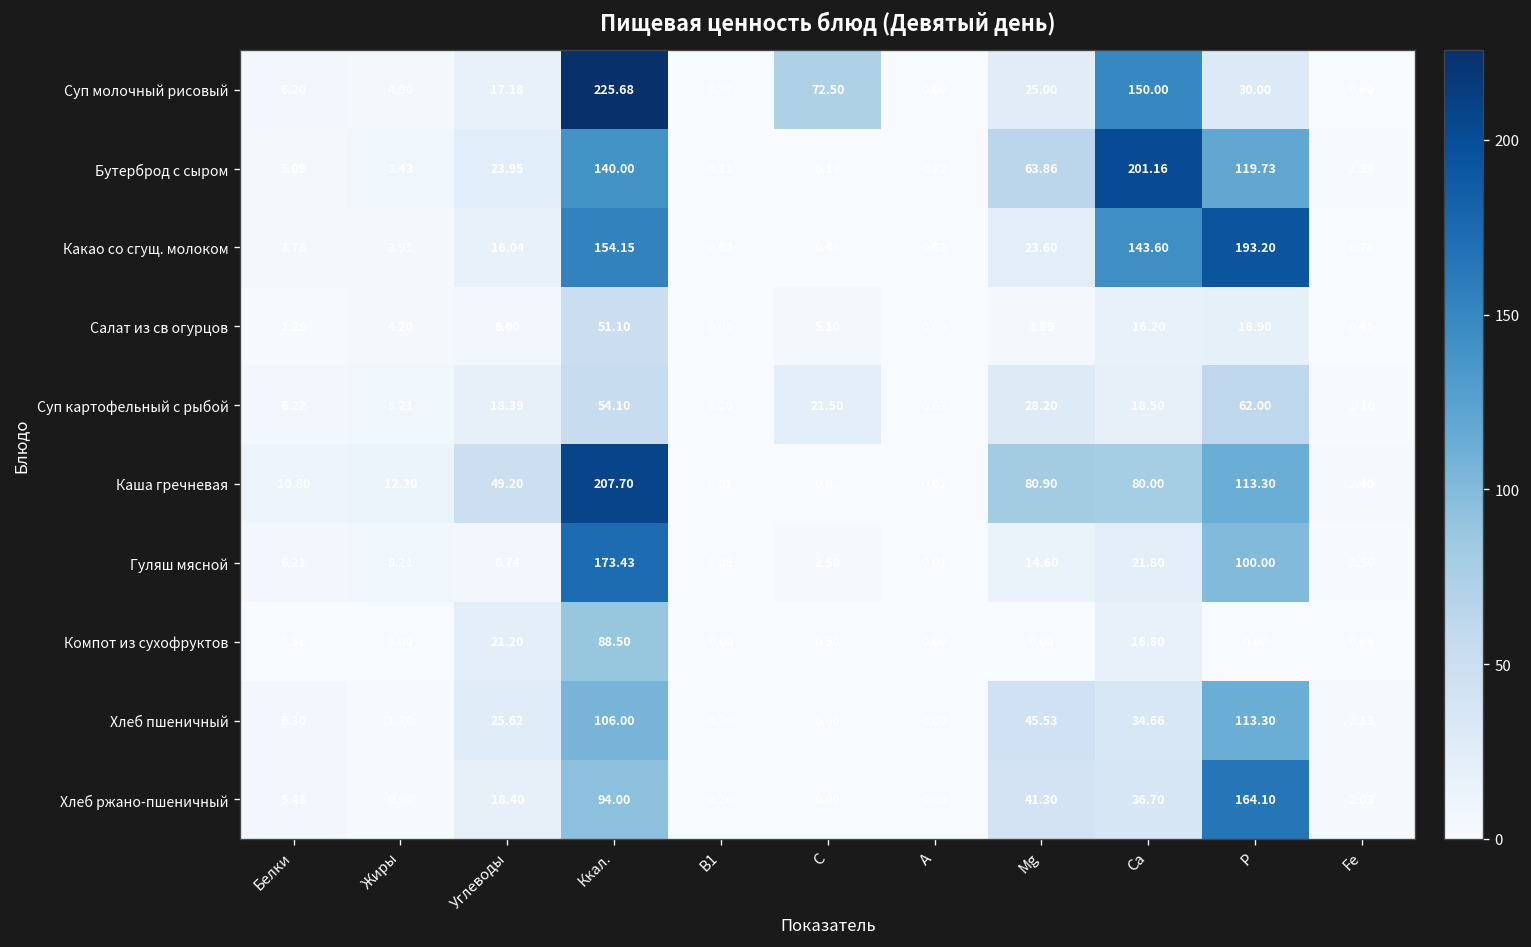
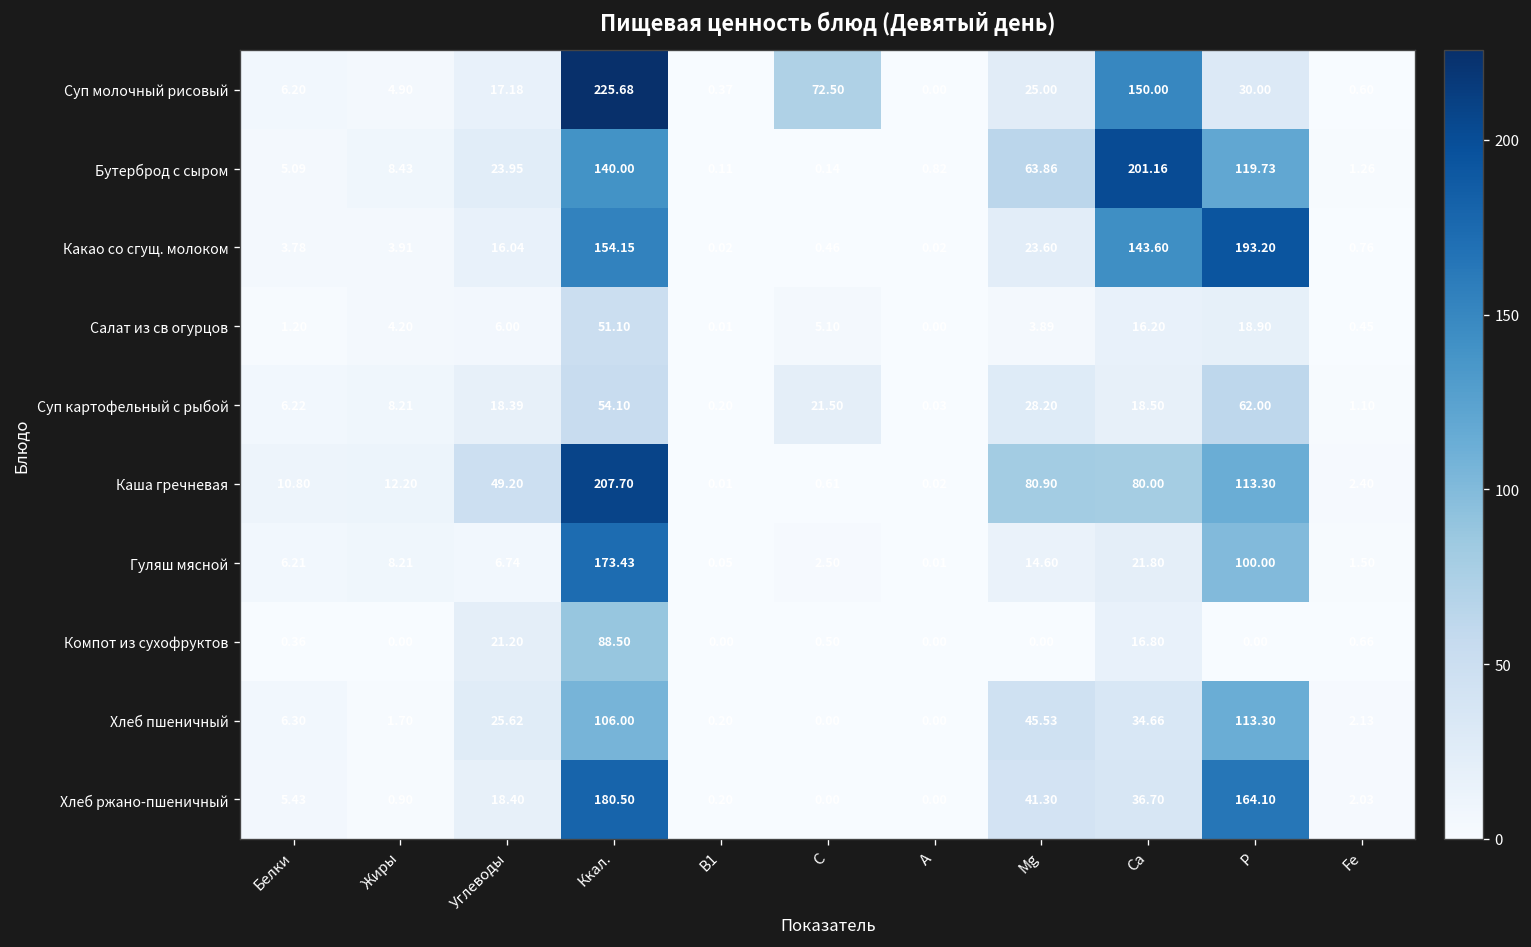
Хлеб ржано-пшеничный, Ккал.: 94.00 -> 180.50
